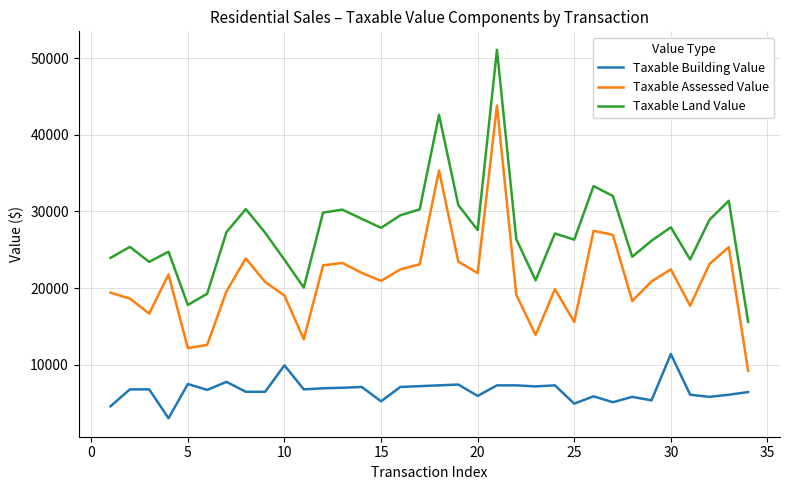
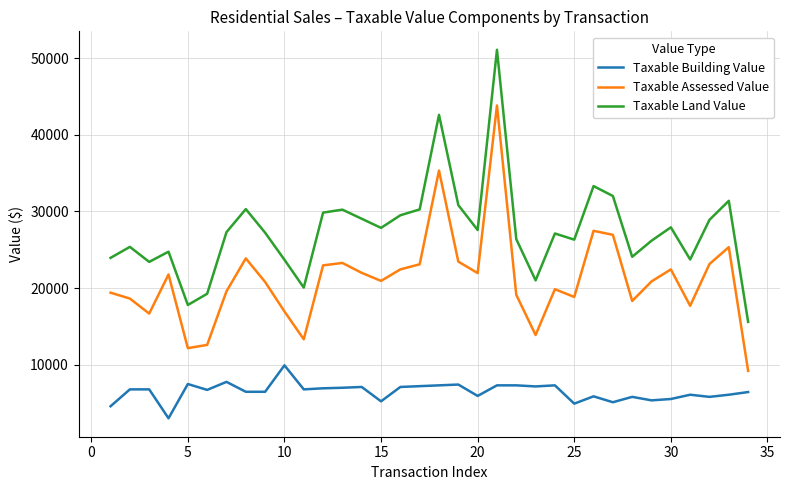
Taxable Assessed Value, 10: 19000 -> 17000
Taxable Assessed Value, 25: 16000 -> 19000
Taxable Building Value, 30: 11000 -> 5000
